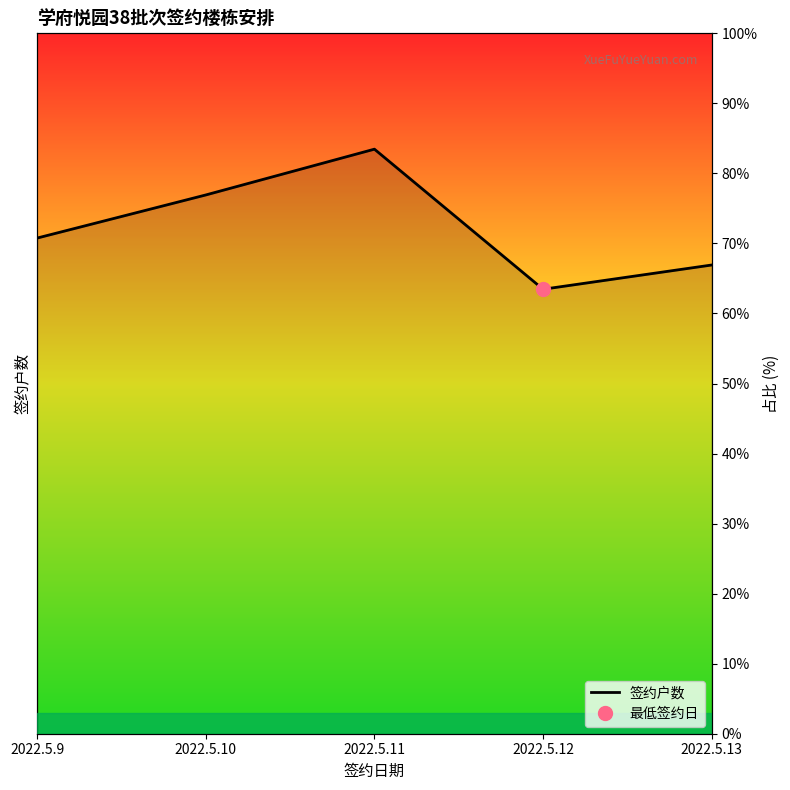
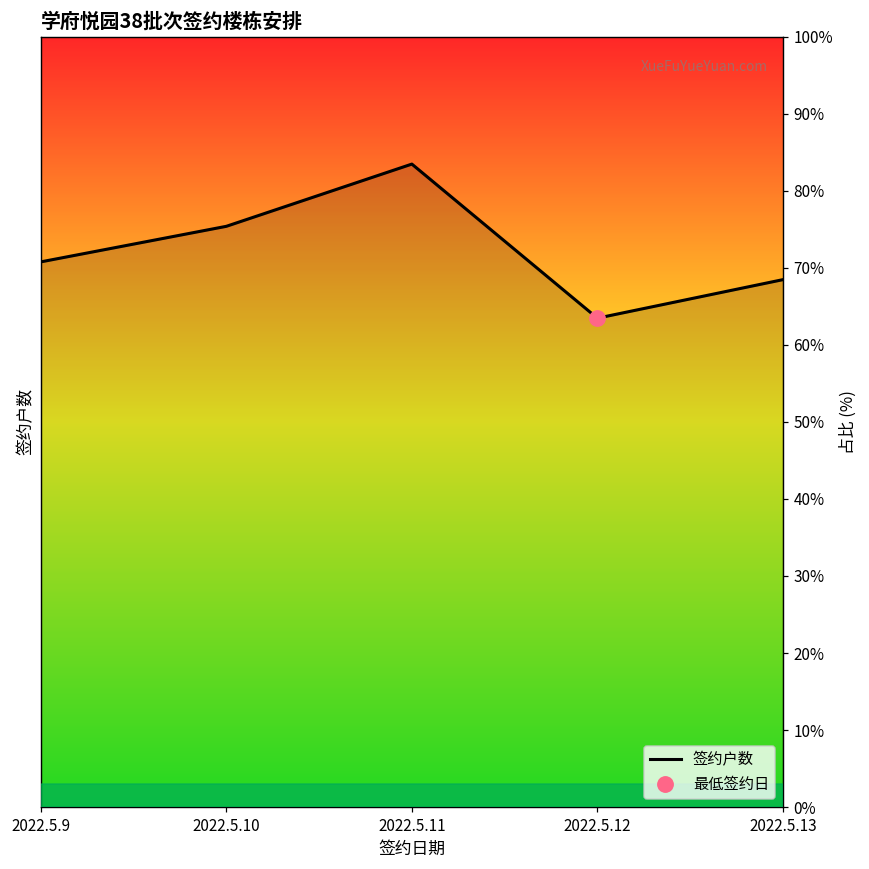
签约户数, 2022.5.10: 77% -> 75%
签约户数, 2022.5.13: 67% -> 68%
